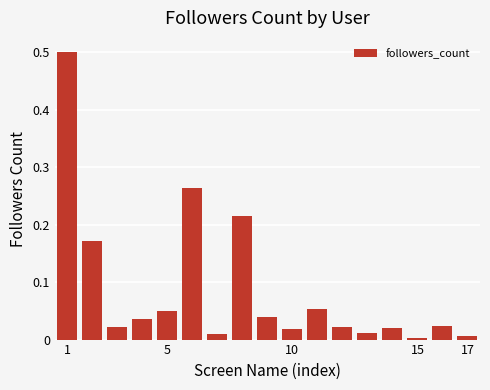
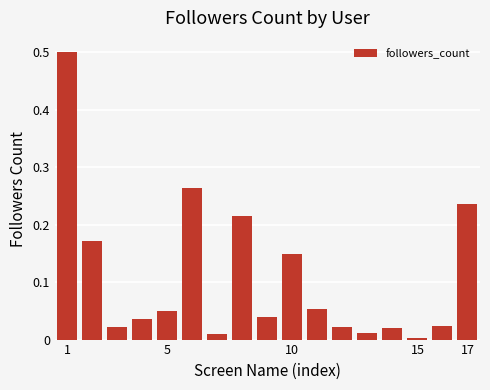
10: 0.02 -> 0.15
17: 0.01 -> 0.24
